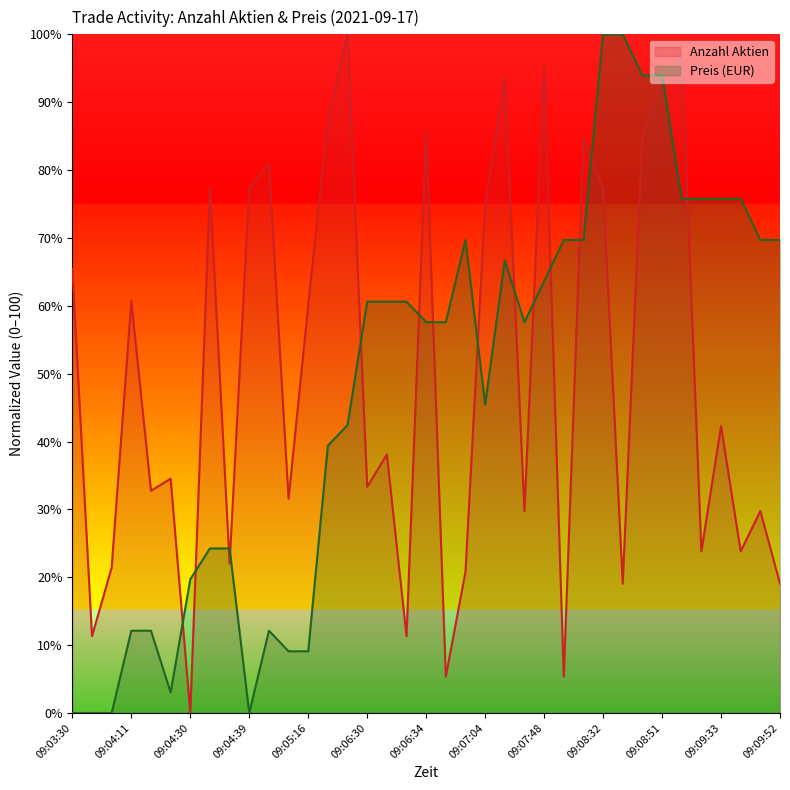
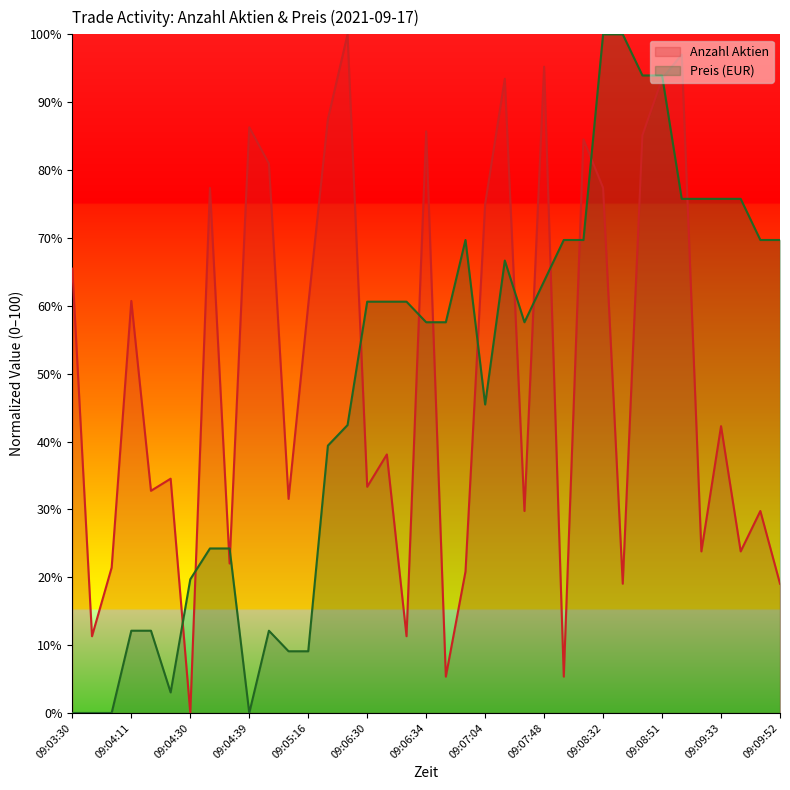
Anzahl Aktien, 09:04:39: 77% -> 86%
